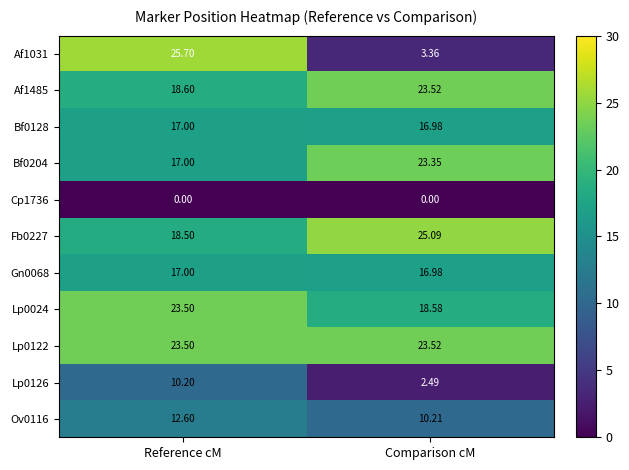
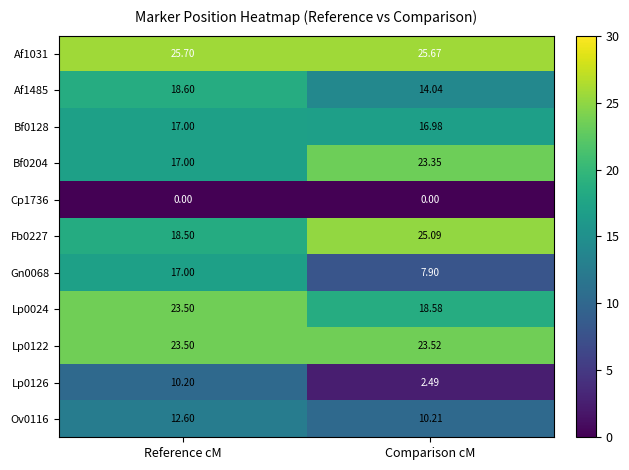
Af1031, Comparison cM: 3.36 -> 25.67
Af1485, Comparison cM: 23.52 -> 14.04
Gn0068, Comparison cM: 16.98 -> 7.90
